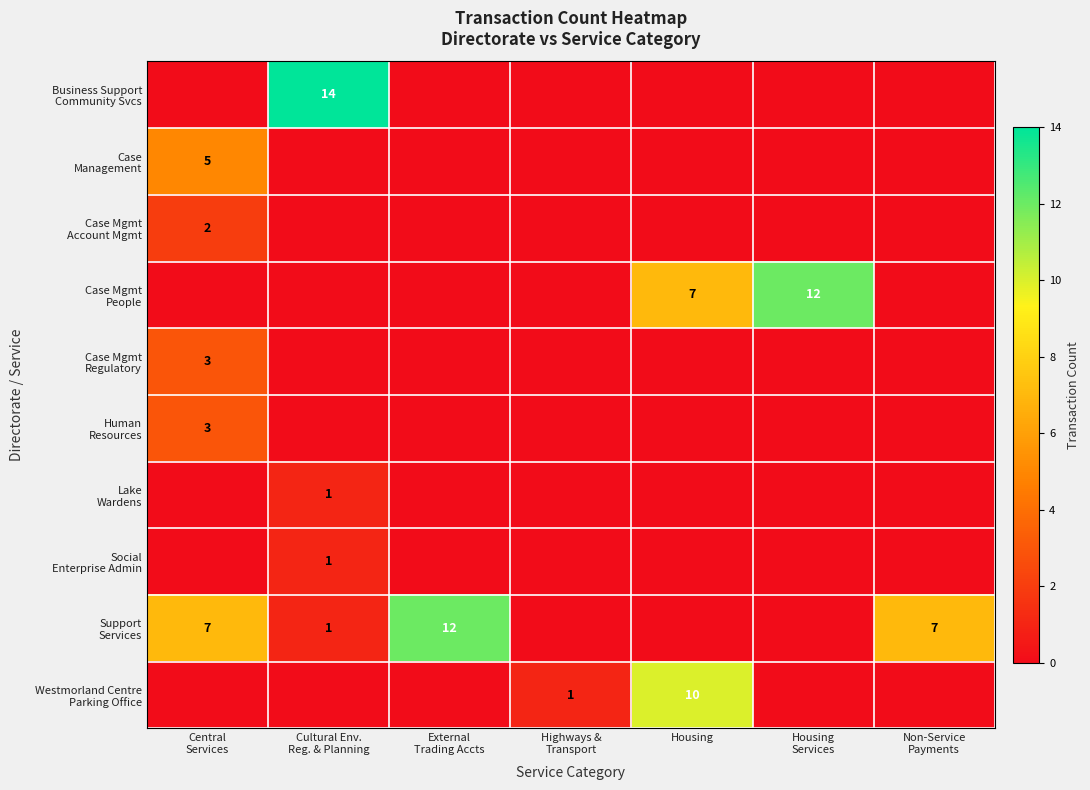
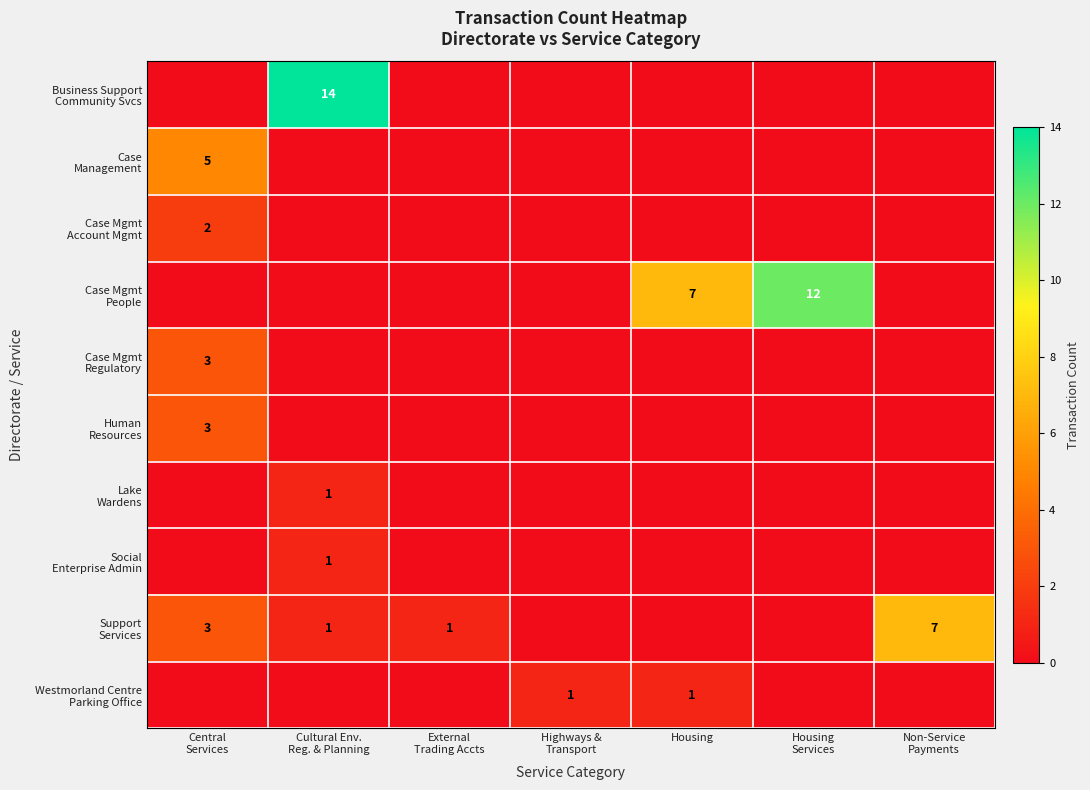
Support Services, Central Services: 7 -> 3
Support Services, External Trading Accts: 12 -> 1
Westmorland Centre Parking Office, Housing: 10 -> 1
